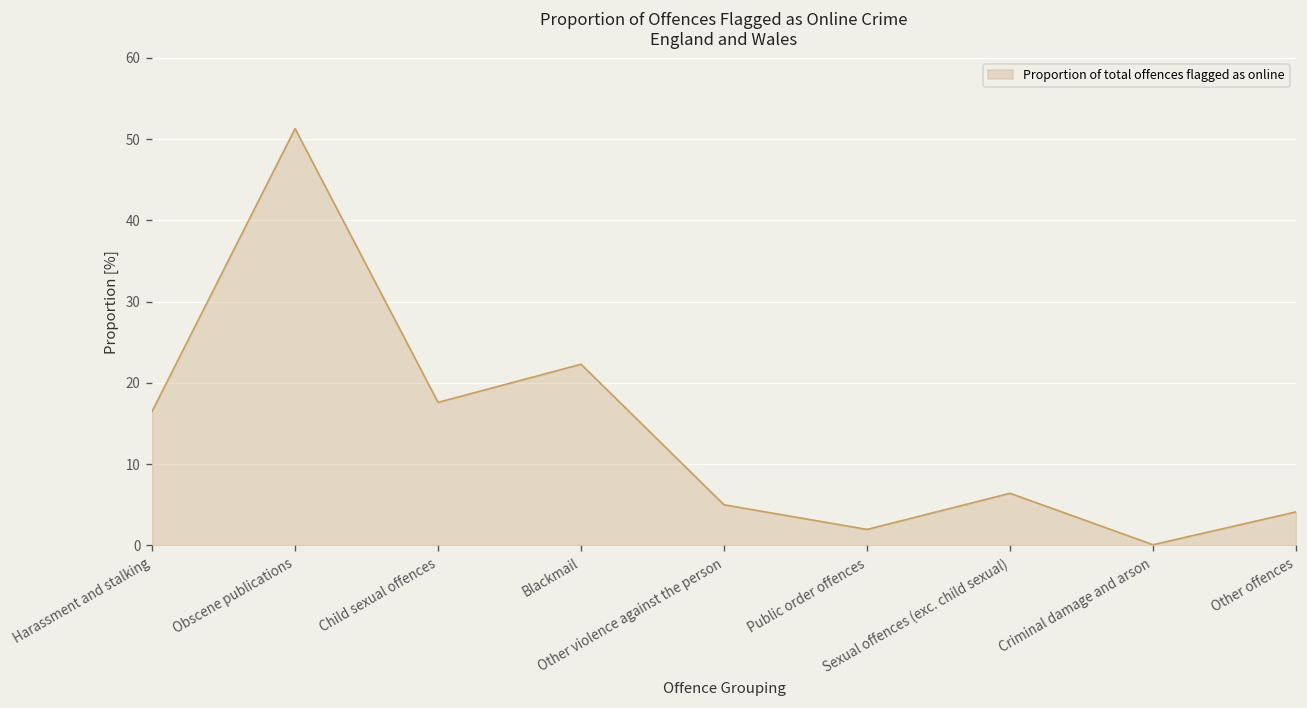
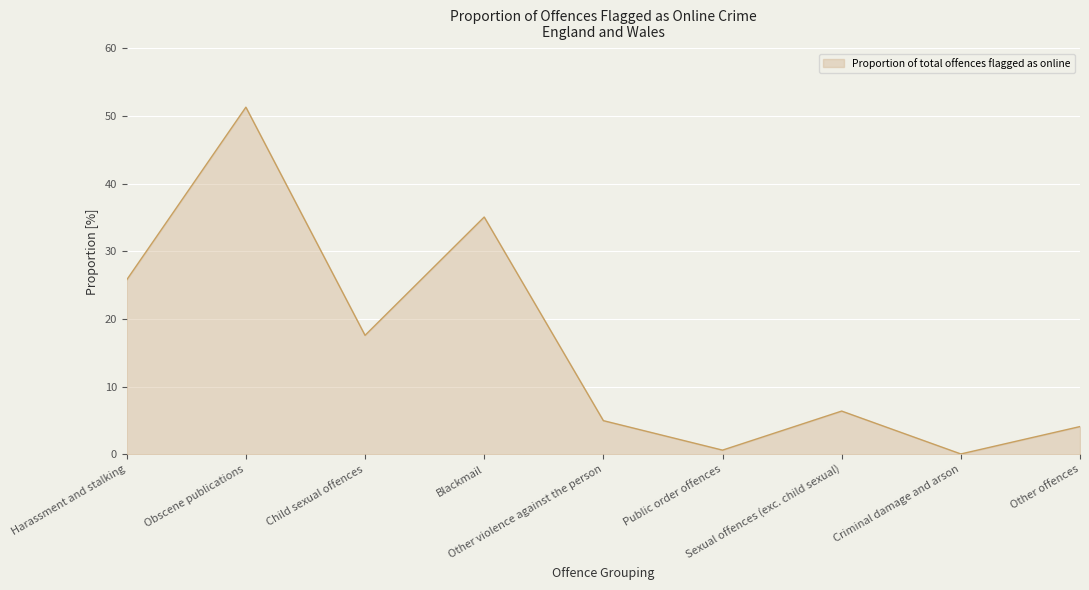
Harassment and stalking: 16 -> 26
Blackmail: 22 -> 35
Public order offences: 2 -> 1
